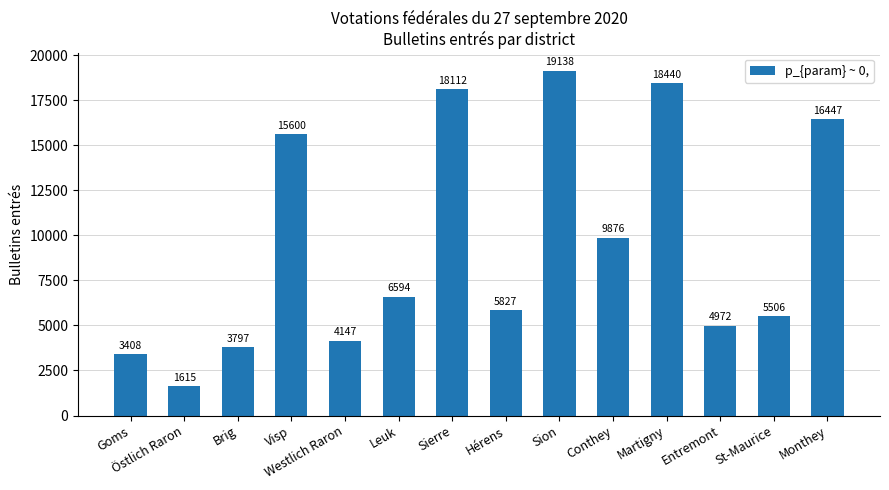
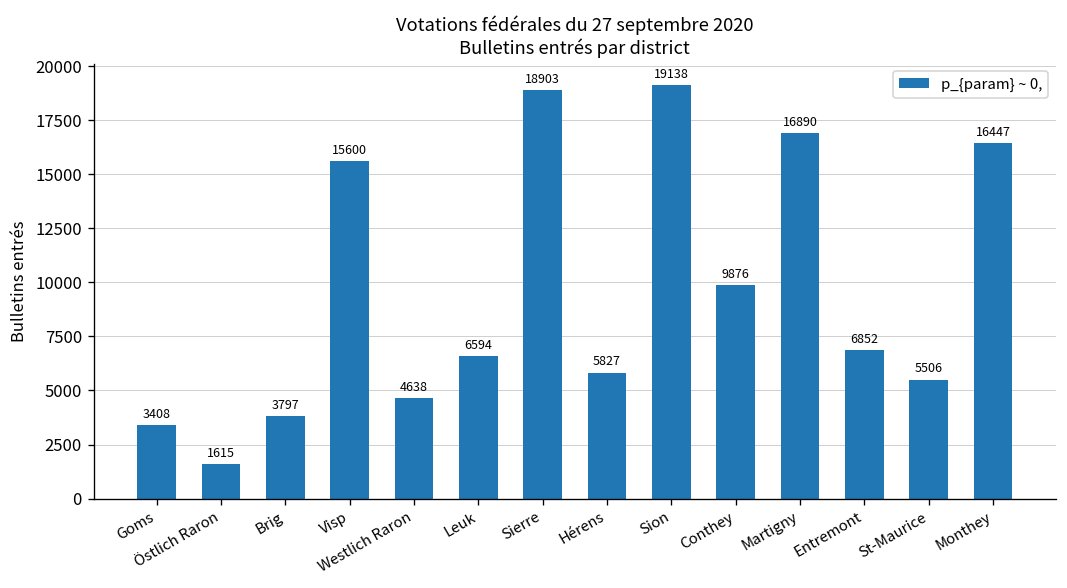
Westlich Raron: 4147 -> 4638
Sierre: 18112 -> 18903
Martigny: 18440 -> 16890
Entremont: 4972 -> 6852
